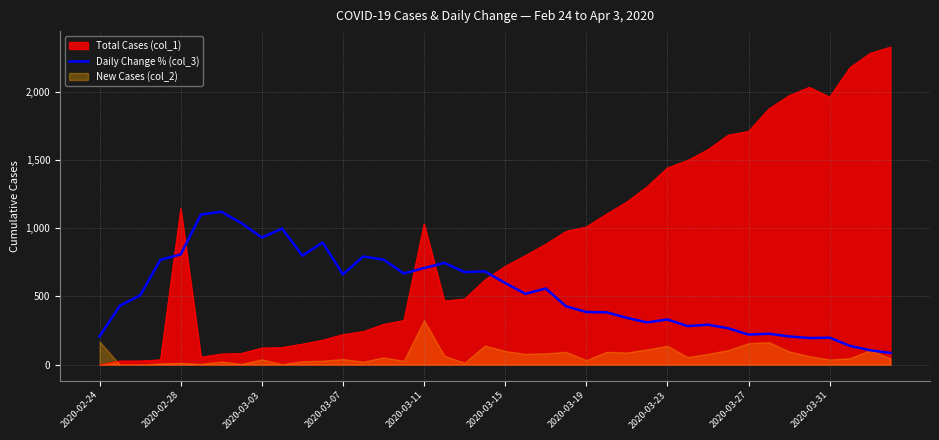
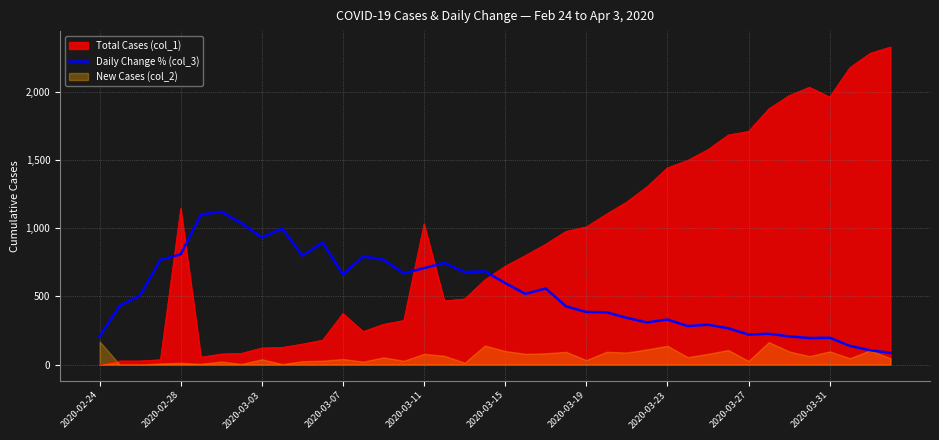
Total Cases (col_1), 2020-03-07: 220 -> 380
New Cases (col_2), 2020-03-11: 330 -> 80
New Cases (col_2), 2020-03-27: 160 -> 30
New Cases (col_2), 2020-03-31: 40 -> 100
